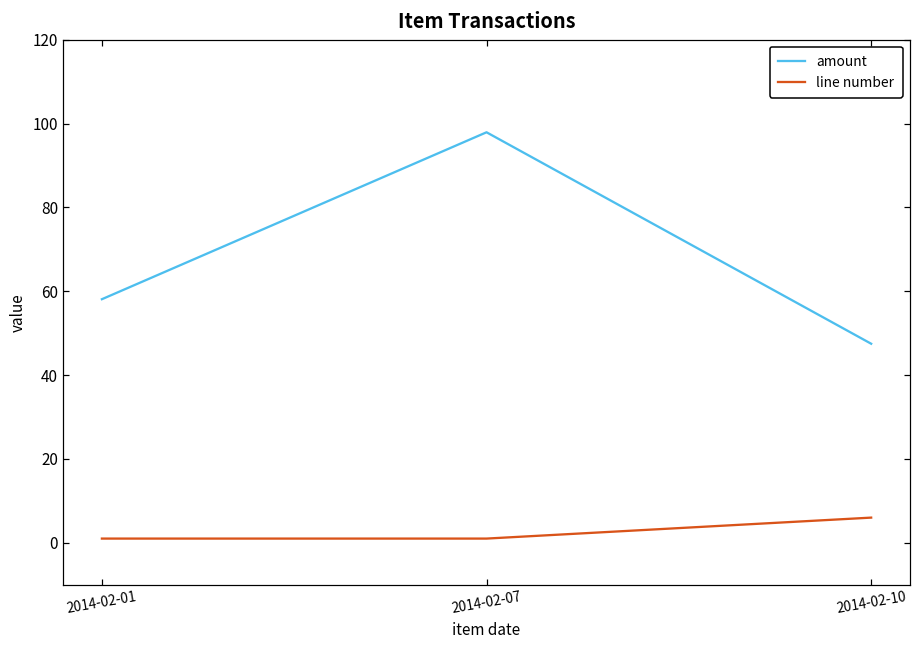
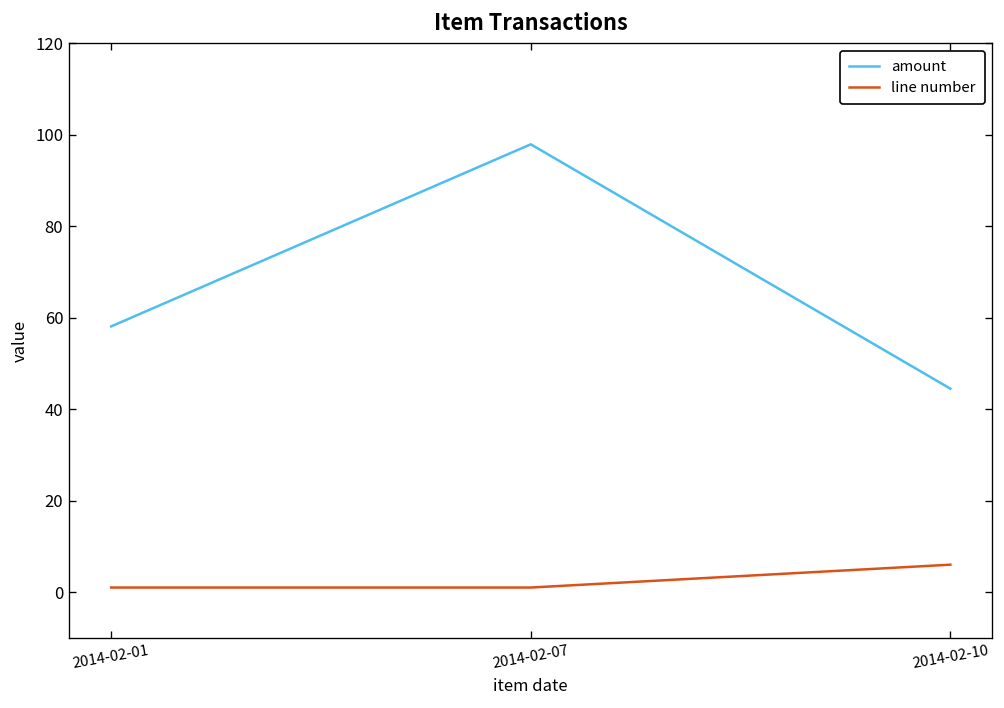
amount, 2014-02-10: 47 -> 44
